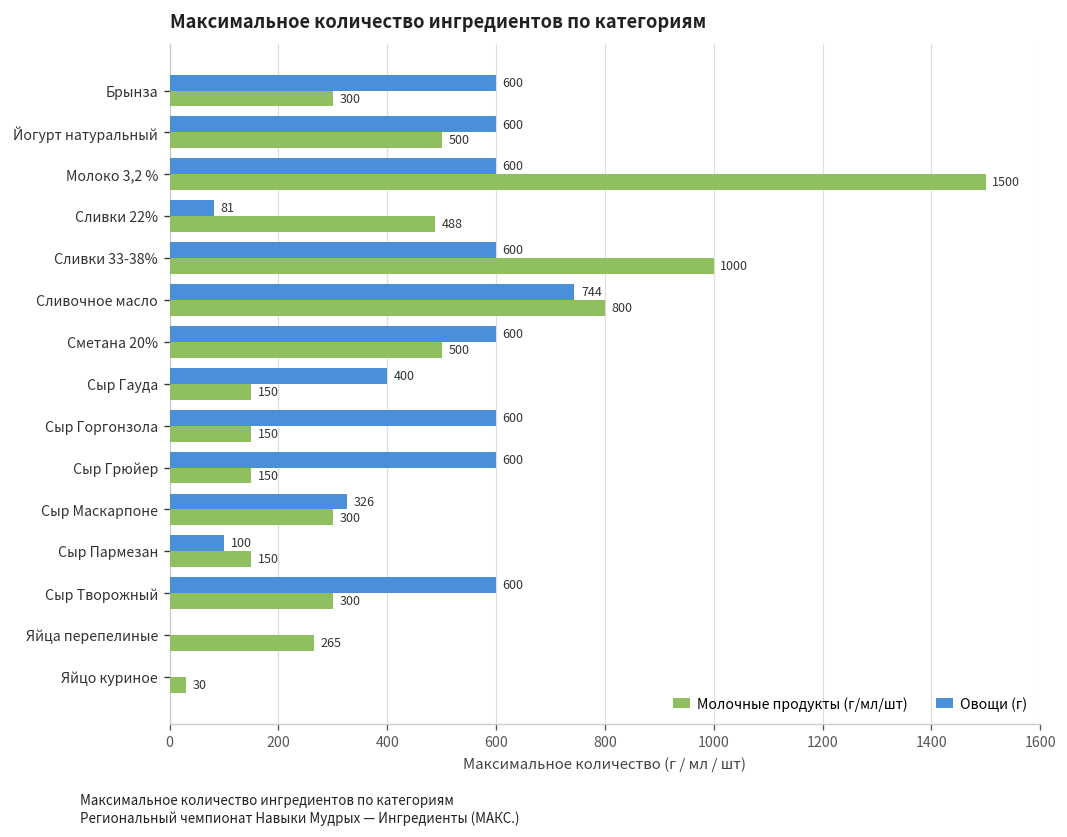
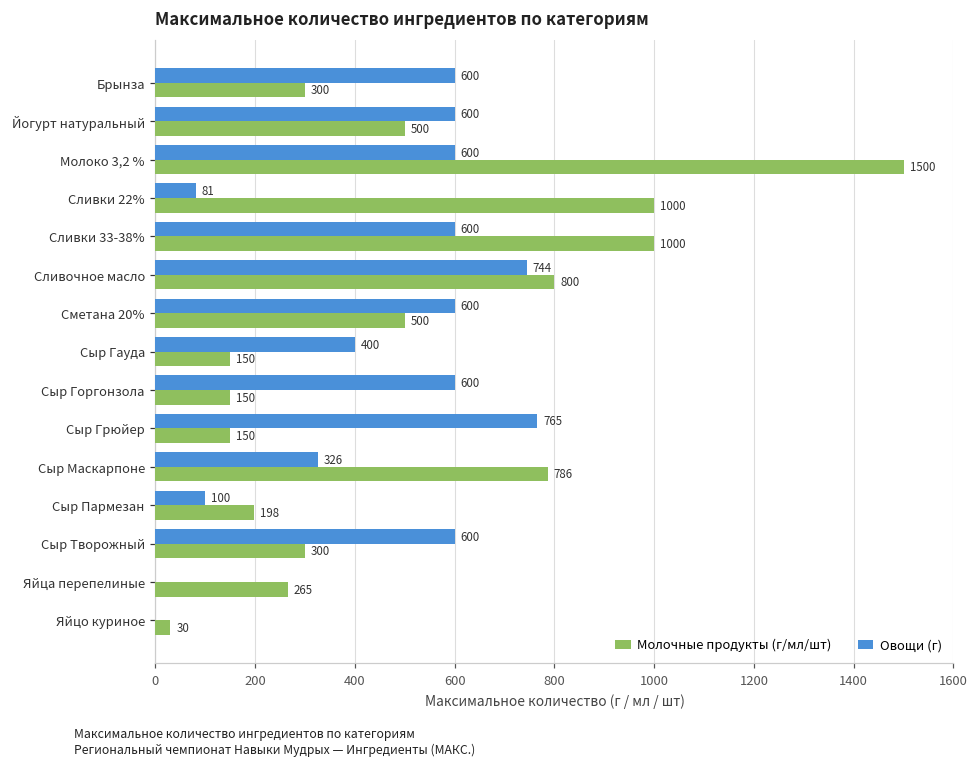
Молочные продукты (г/мл/шт), Сливки 22%: 488 -> 1000
Овощи (г), Сыр Грюйер: 600 -> 765
Молочные продукты (г/мл/шт), Сыр Маскарпоне: 300 -> 786
Молочные продукты (г/мл/шт), Сыр Пармезан: 150 -> 198
